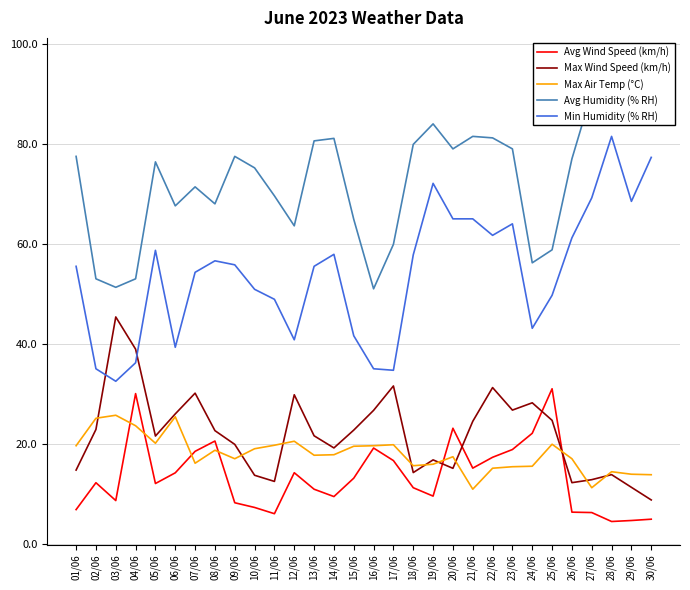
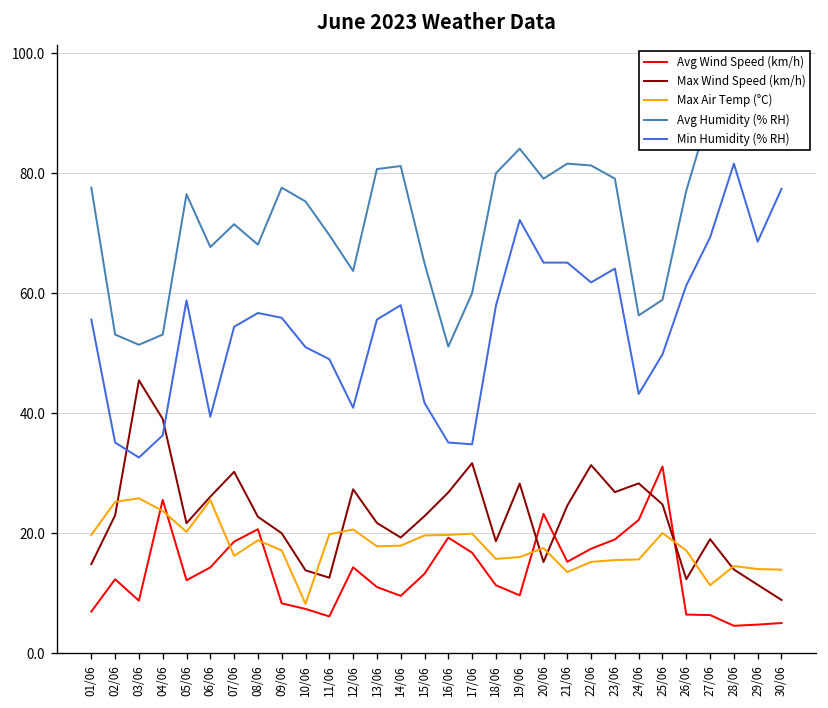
Avg Wind Speed (km/h), 04/06: 30 -> 26
Max Air Temp (°C), 10/06: 19 -> 8
Max Wind Speed (km/h), 12/06: 30 -> 27
Max Wind Speed (km/h), 18/06: 14 -> 19
Max Wind Speed (km/h), 19/06: 17 -> 28
Max Air Temp (°C), 21/06: 11 -> 14
Max Wind Speed (km/h), 27/06: 13 -> 19
